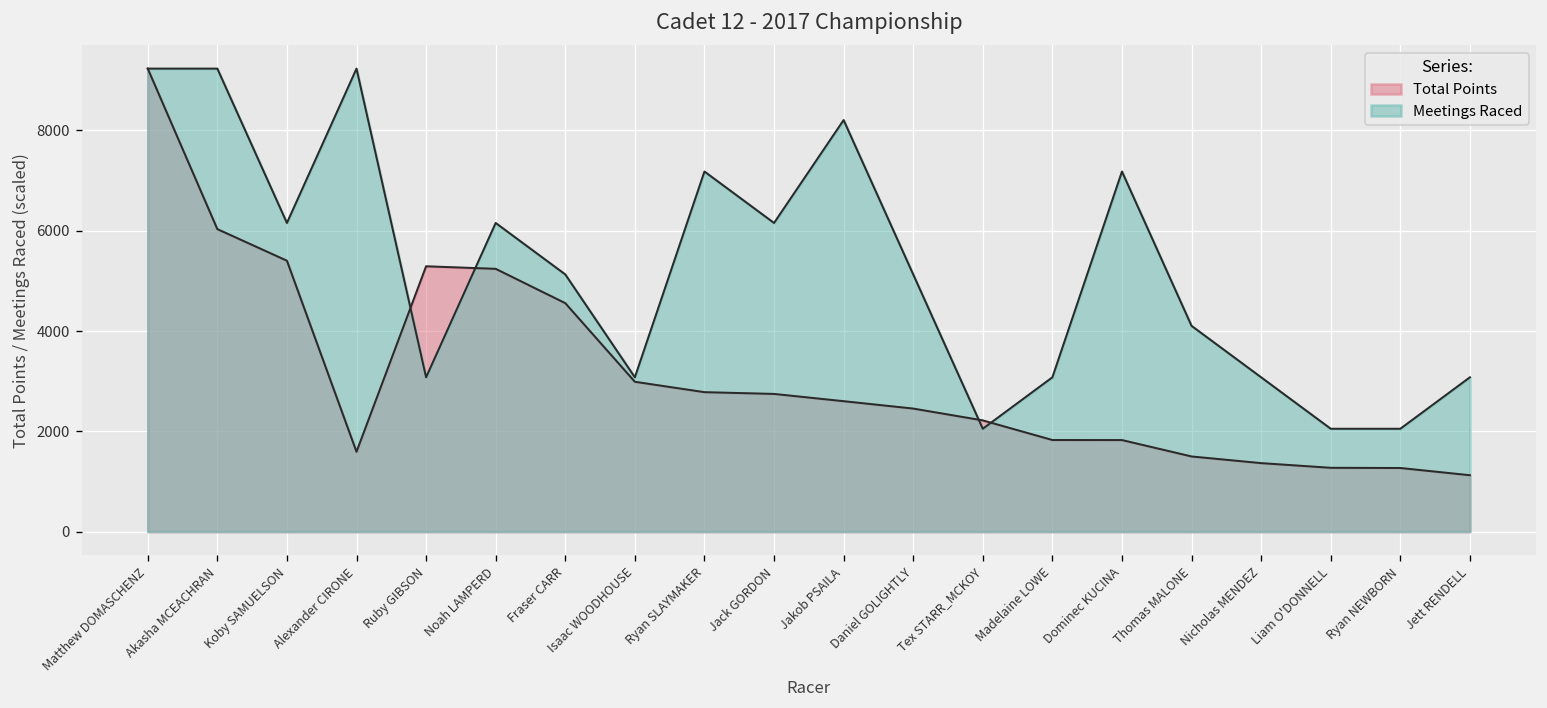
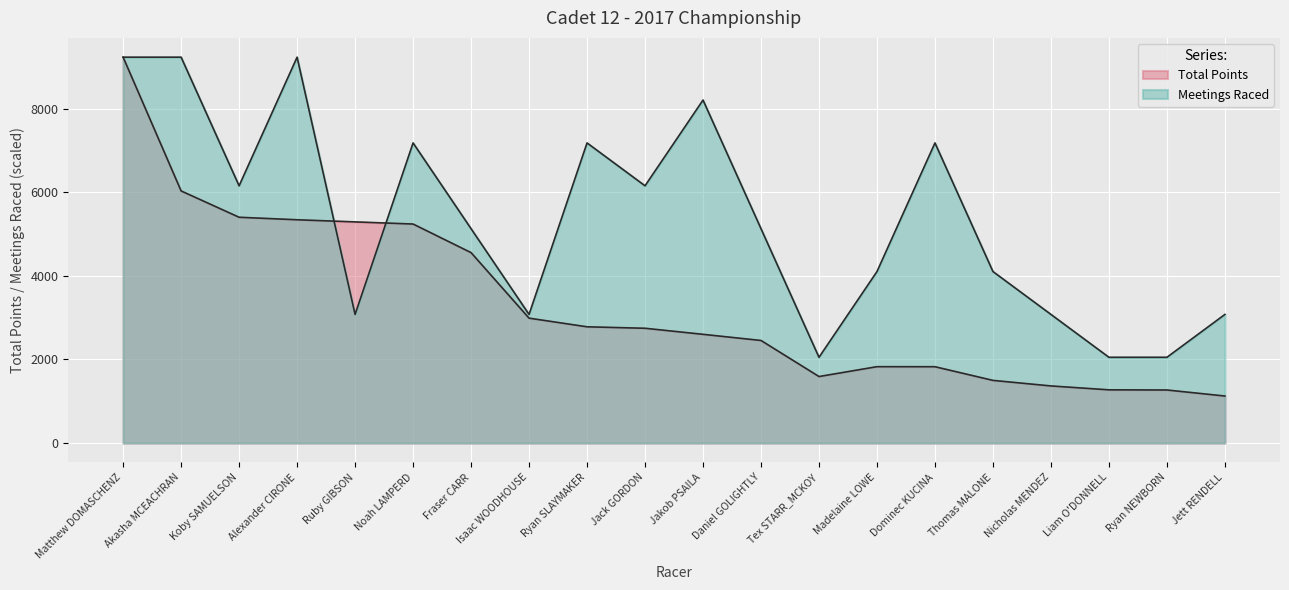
Total Points, Alexander CIRONE: 1600 -> 5300
Meetings Raced, Noah LAMPERD: 6200 -> 7200
Total Points, Tex STARR_MCKOY: 2200 -> 1600
Meetings Raced, Madelaine LOWE: 3100 -> 4100
